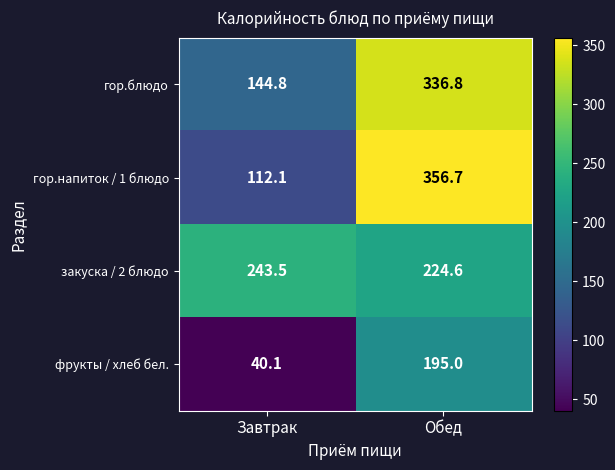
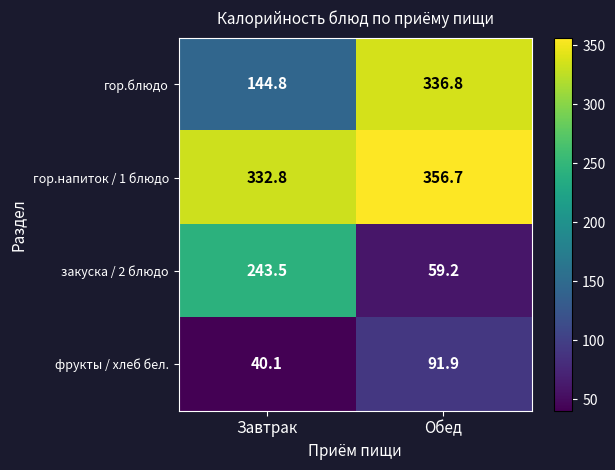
гор.напиток / 1 блюдо, Завтрак: 112.1 -> 332.8
закуска / 2 блюдо, Обед: 224.6 -> 59.2
фрукты / хлеб бел., Обед: 195.0 -> 91.9
